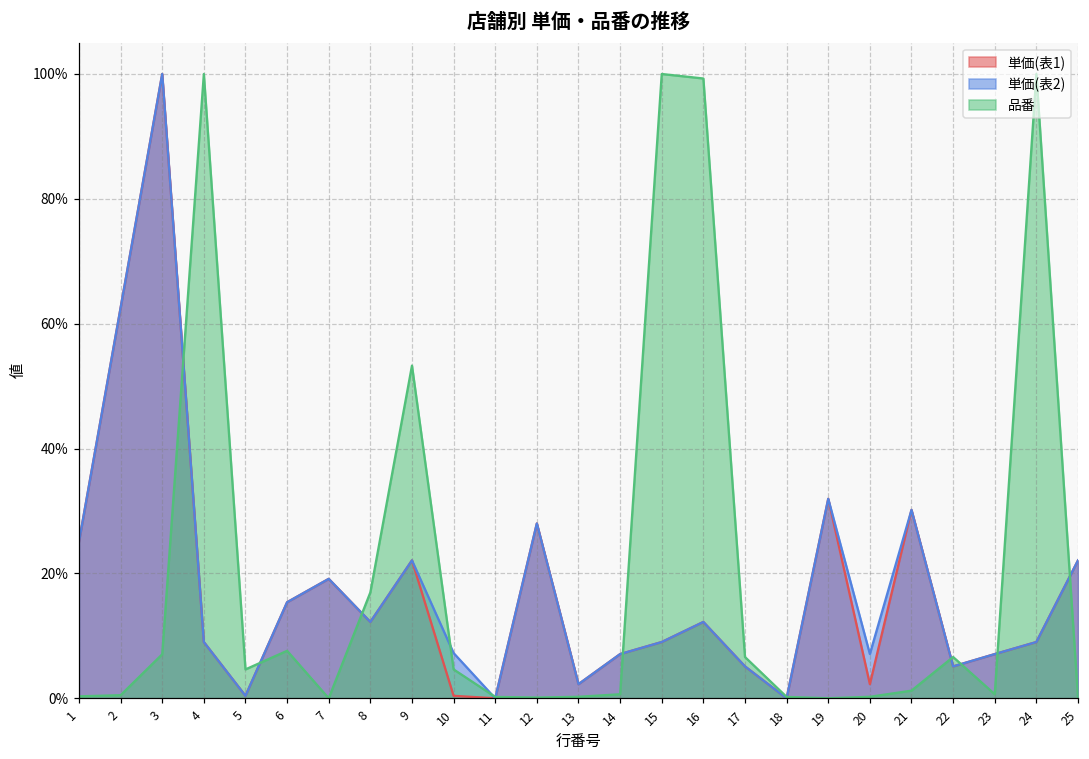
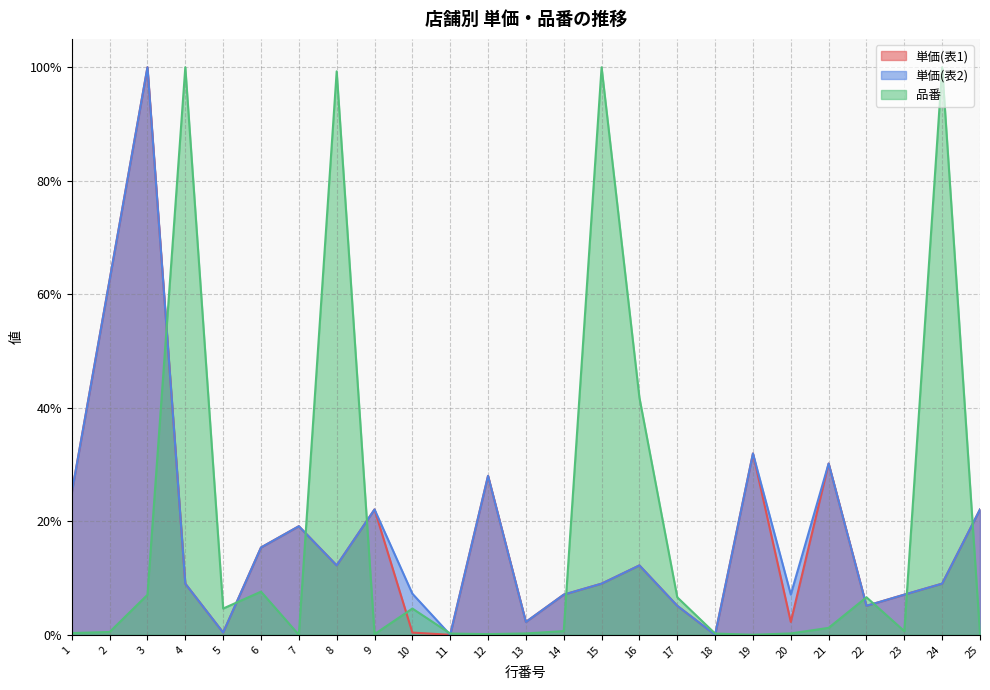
品番, 8: 17% -> 99%
品番, 9: 53% -> 0%
品番, 16: 99% -> 42%
